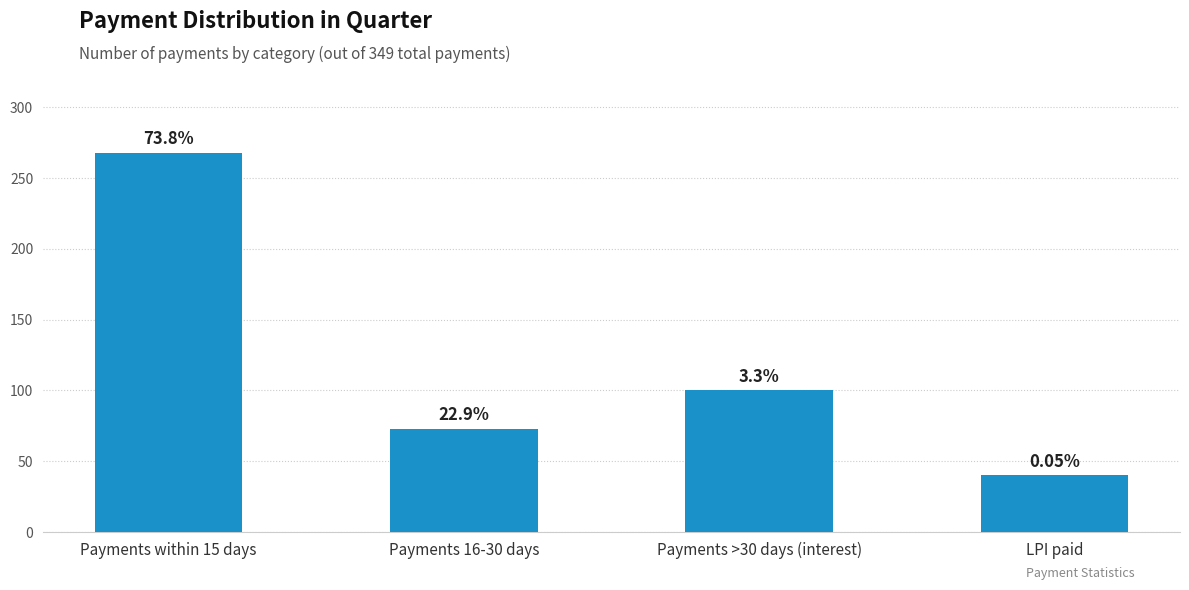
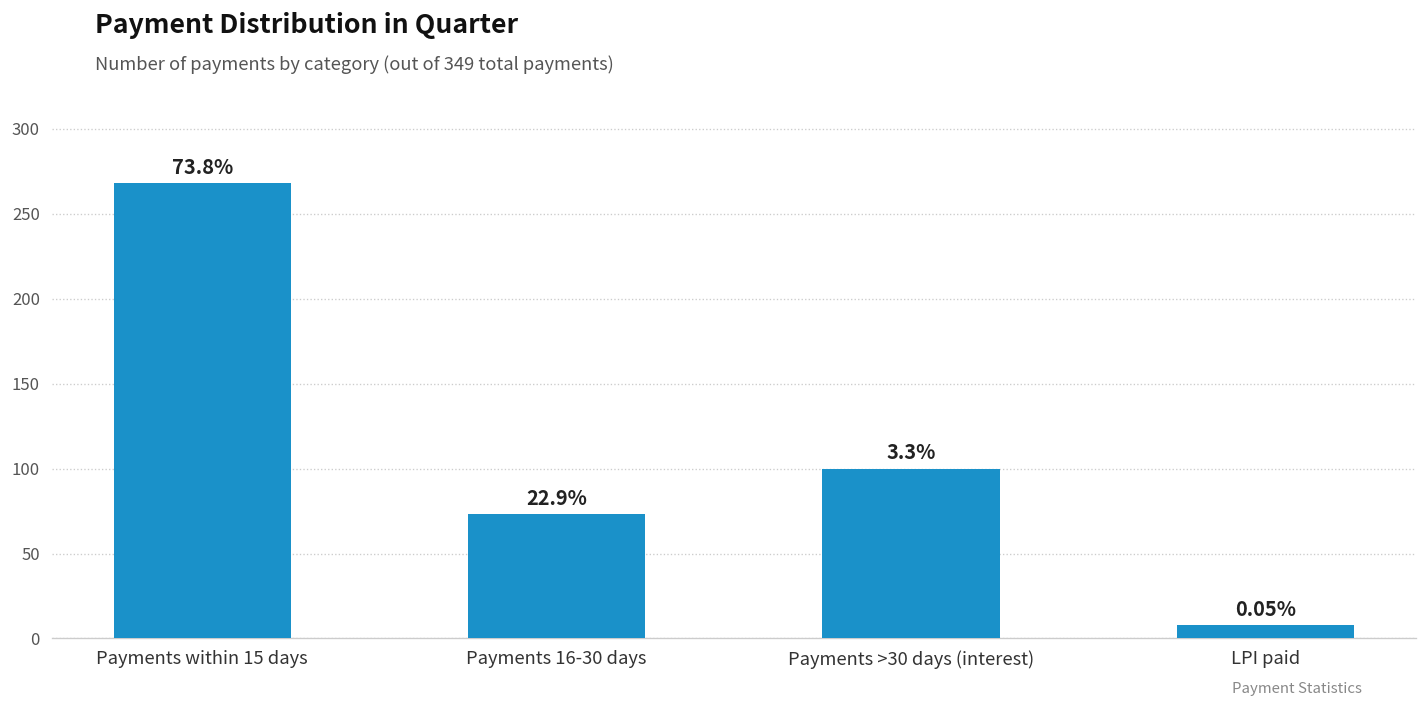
LPI paid: 40 -> 8
